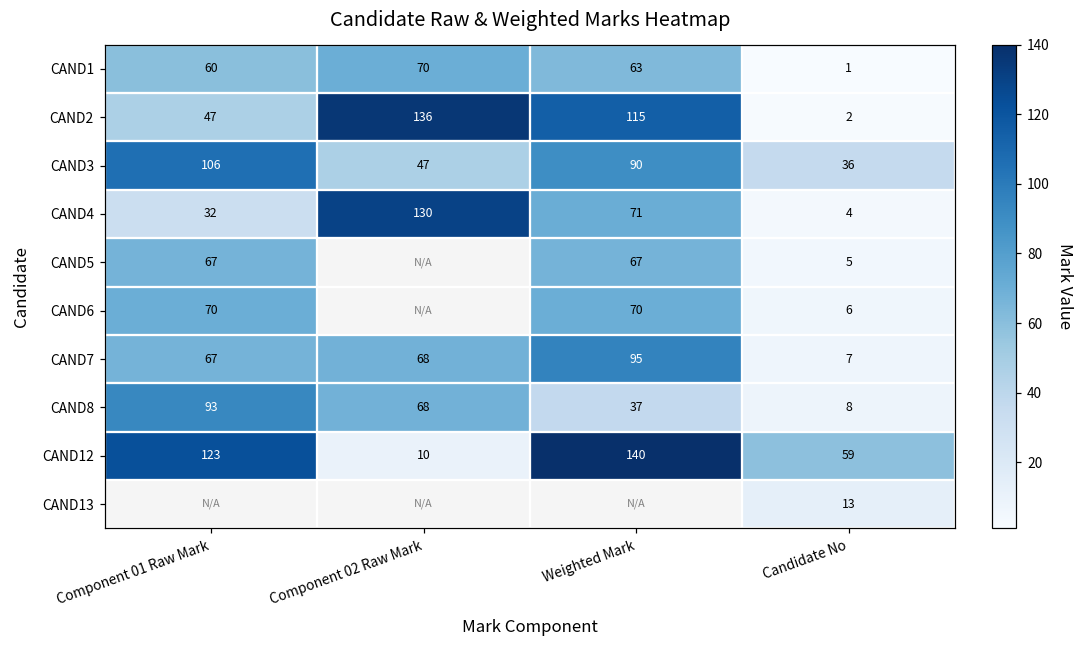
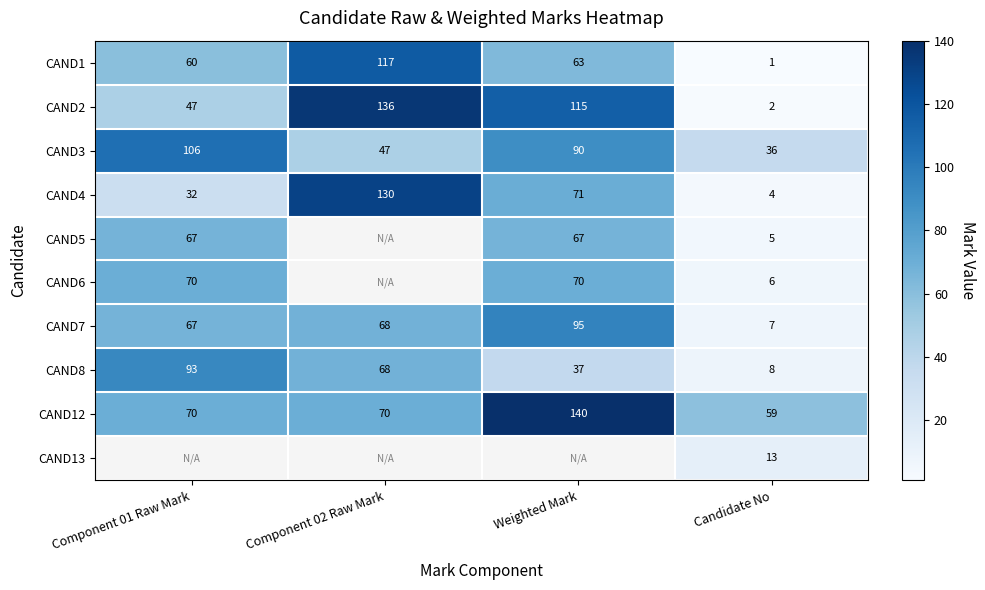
CAND1, Component 02 Raw Mark: 70 -> 117
CAND12, Component 01 Raw Mark: 123 -> 70
CAND12, Component 02 Raw Mark: 10 -> 70
